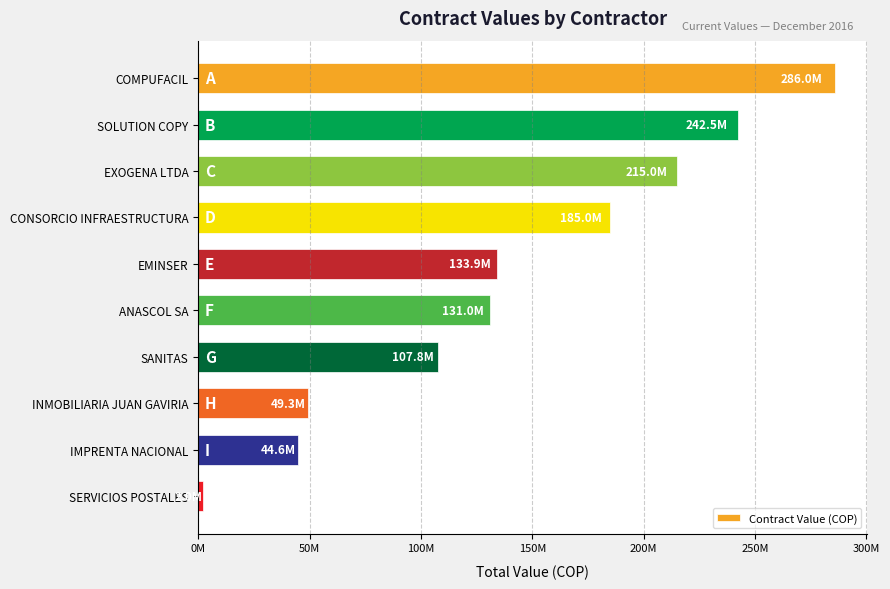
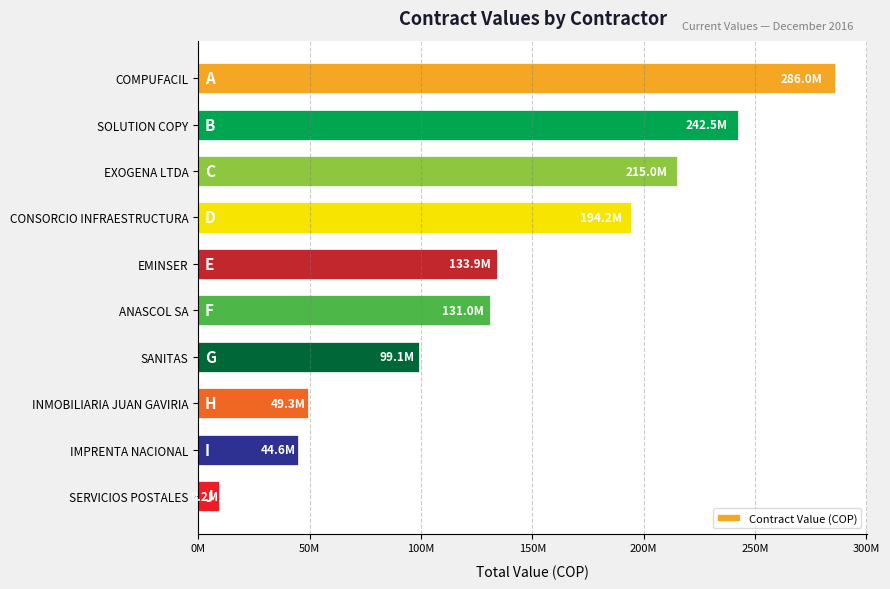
CONSORCIO INFRAESTRUCTURA: 185.0M -> 194.2M
SANITAS: 107.8M -> 99.1M
SERVICIOS POSTALES: 2000000 -> 9000000
